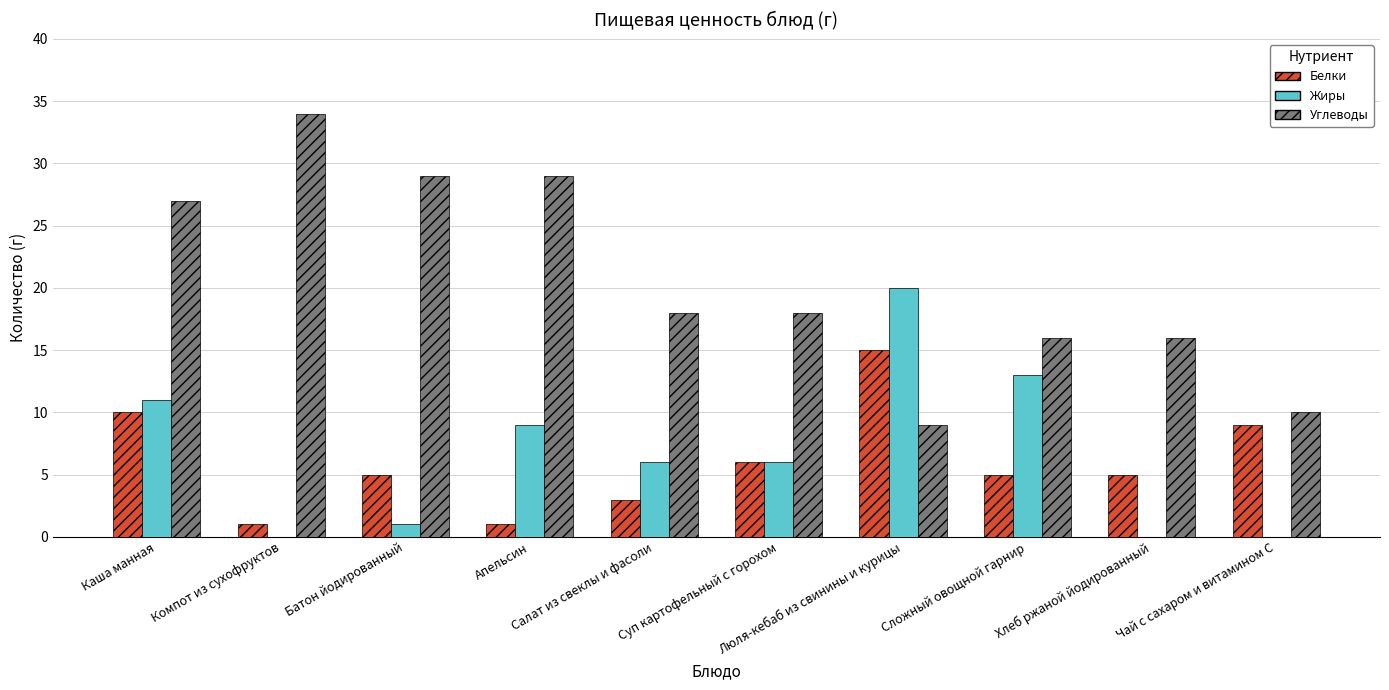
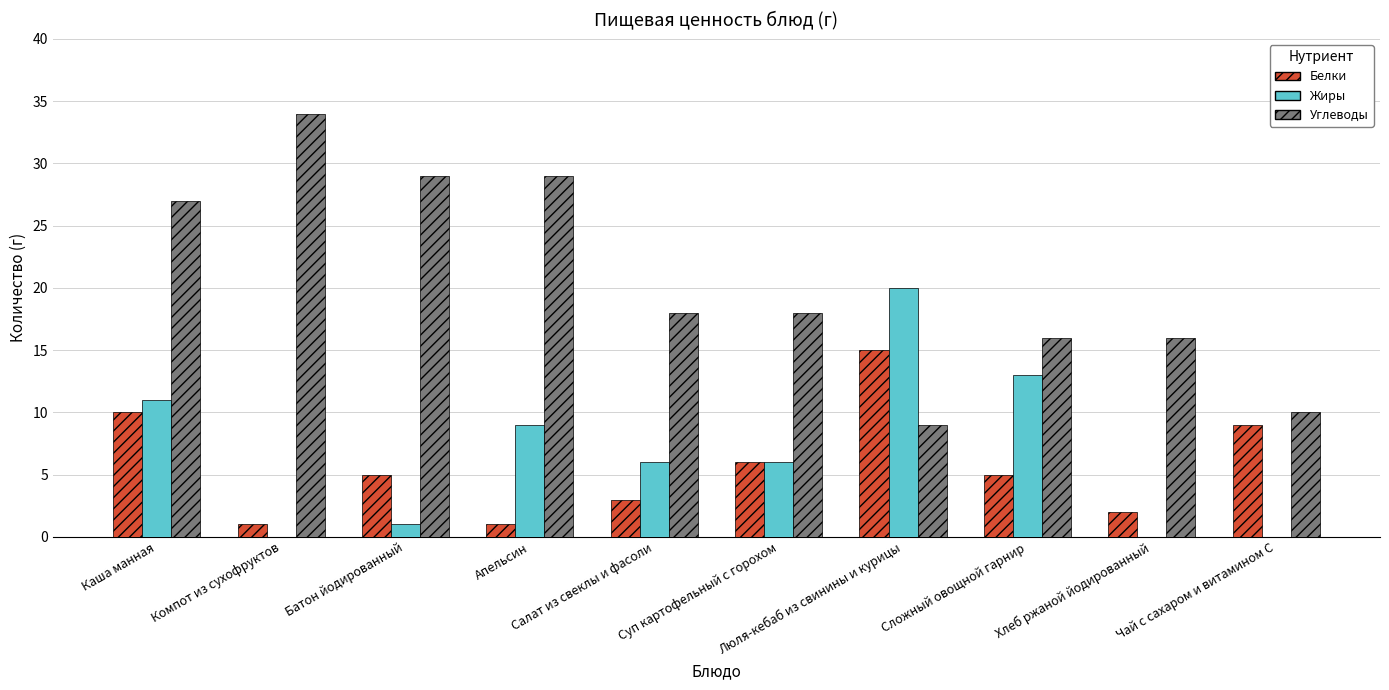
Белки, Хлеб ржаной йодированный: 5 -> 2
